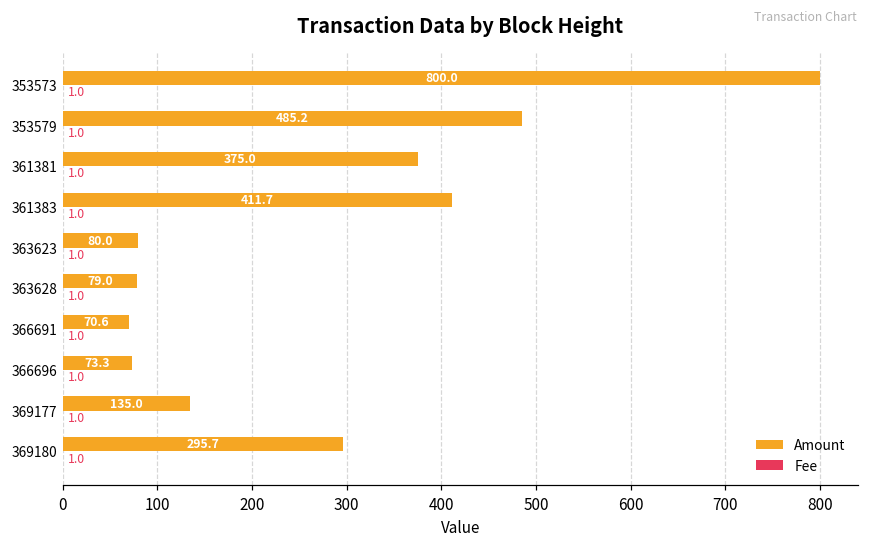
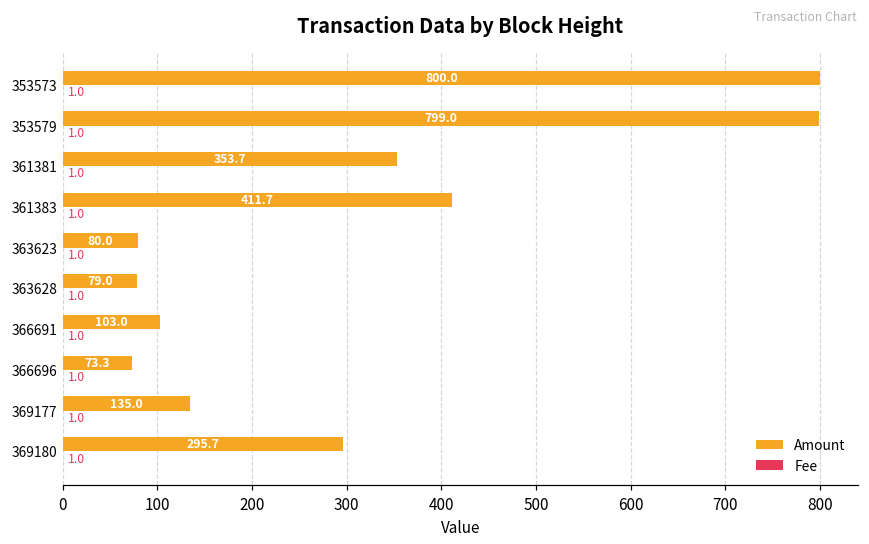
Amount, 353579: 485.2 -> 799.0
Amount, 361381: 375.0 -> 353.7
Amount, 366691: 70.6 -> 103.0
